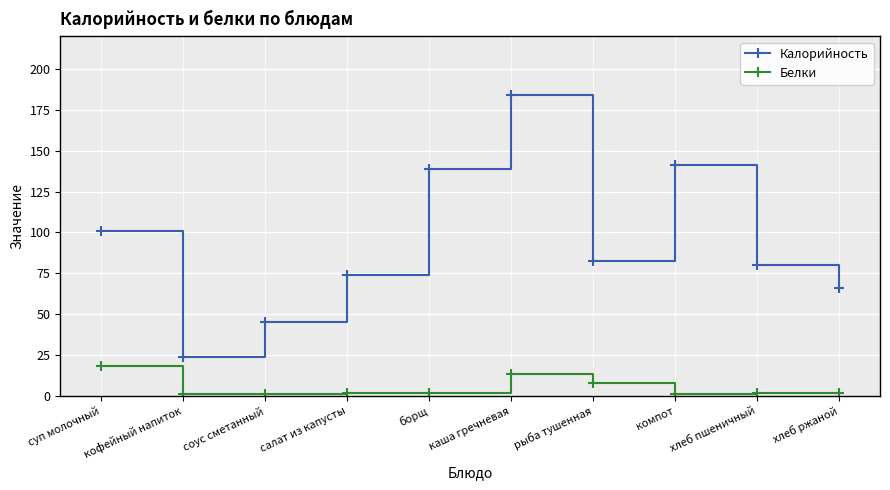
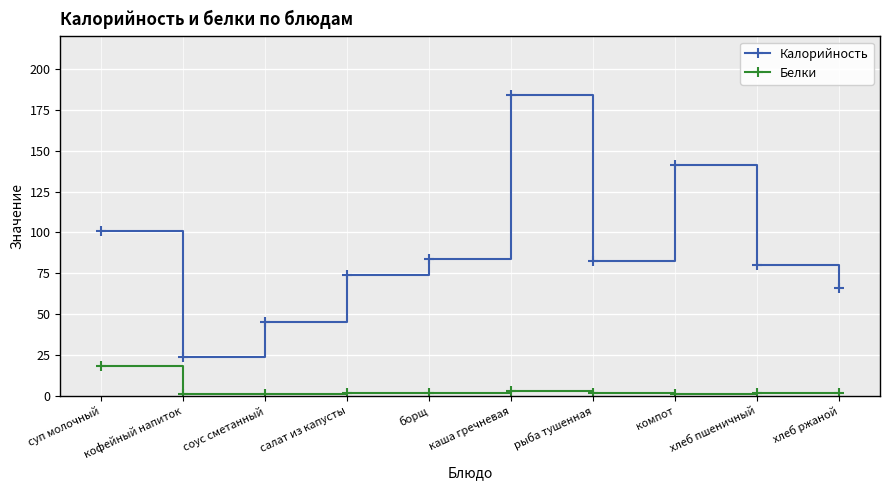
Калорийность, борщ: 139 -> 84
Белки, каша гречневая: 13 -> 3
Белки, рыба тушенная: 8 -> 2
